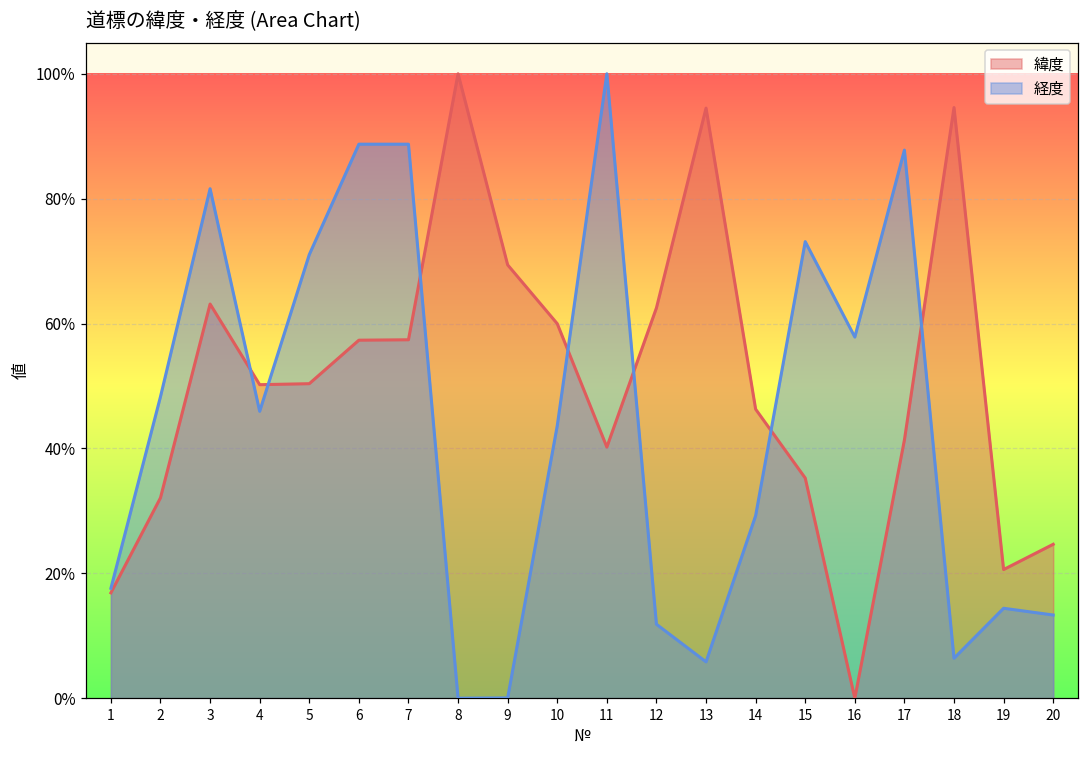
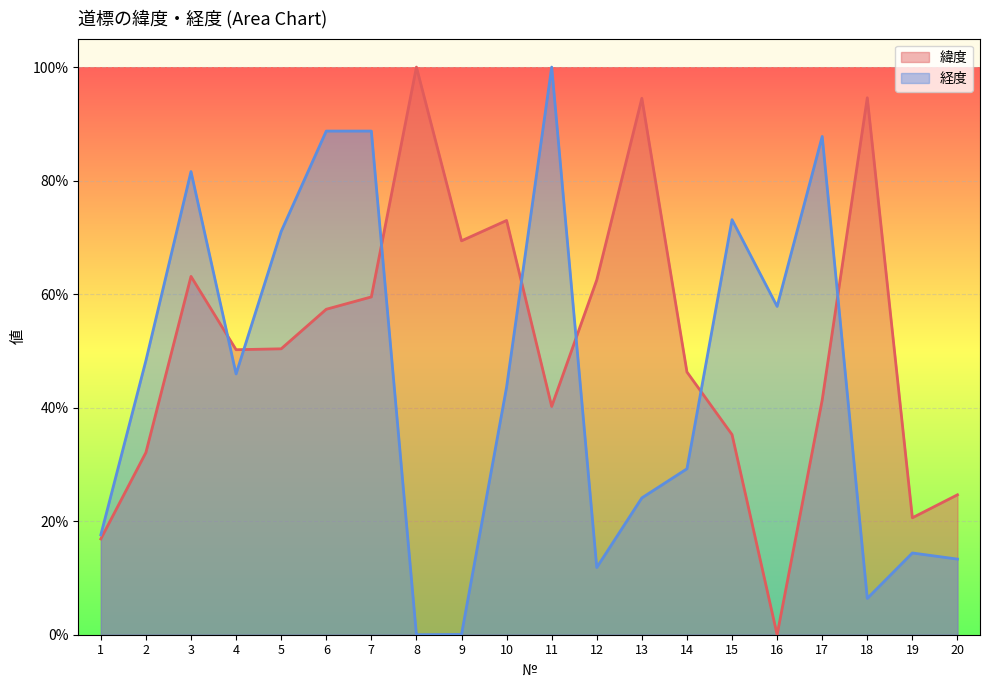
緯度, 7: 57% -> 60%
緯度, 10: 60% -> 73%
経度, 13: 6% -> 24%
